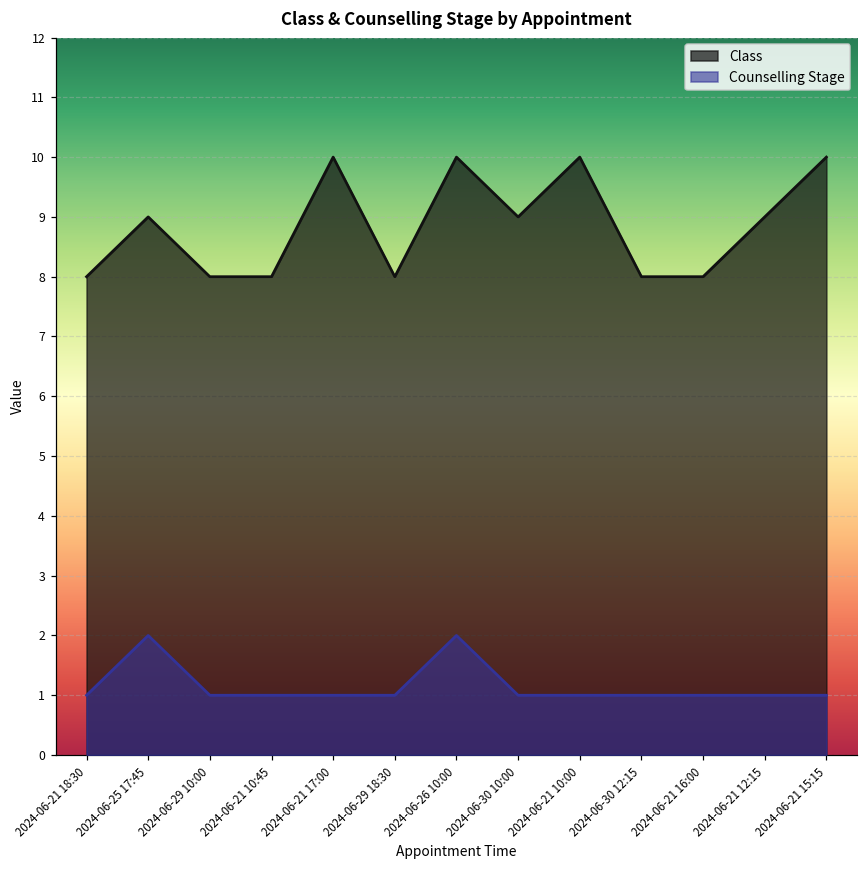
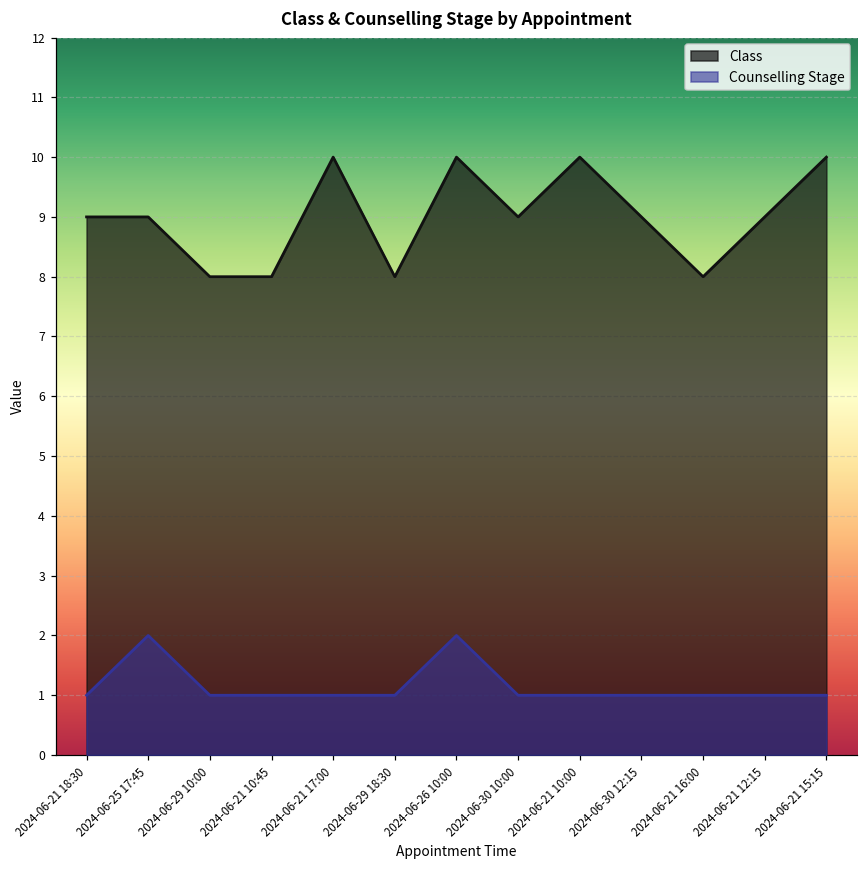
Class, 2024-06-21 18:30: 8 -> 9
Class, 2024-06-30 12:15: 8 -> 9
